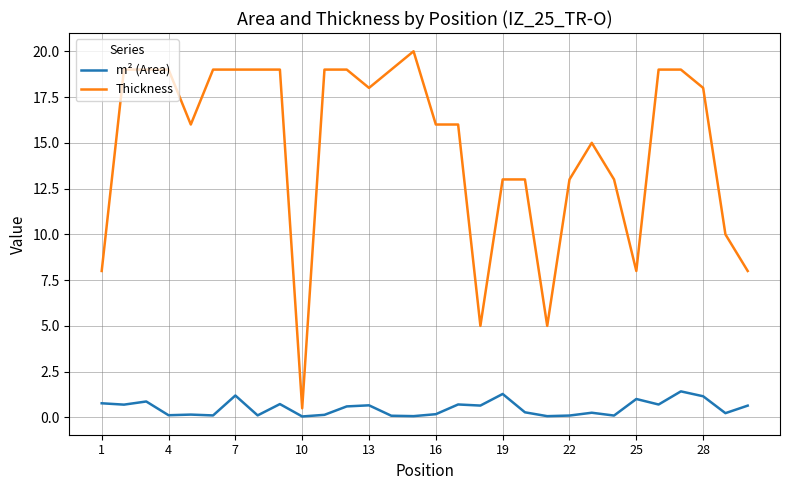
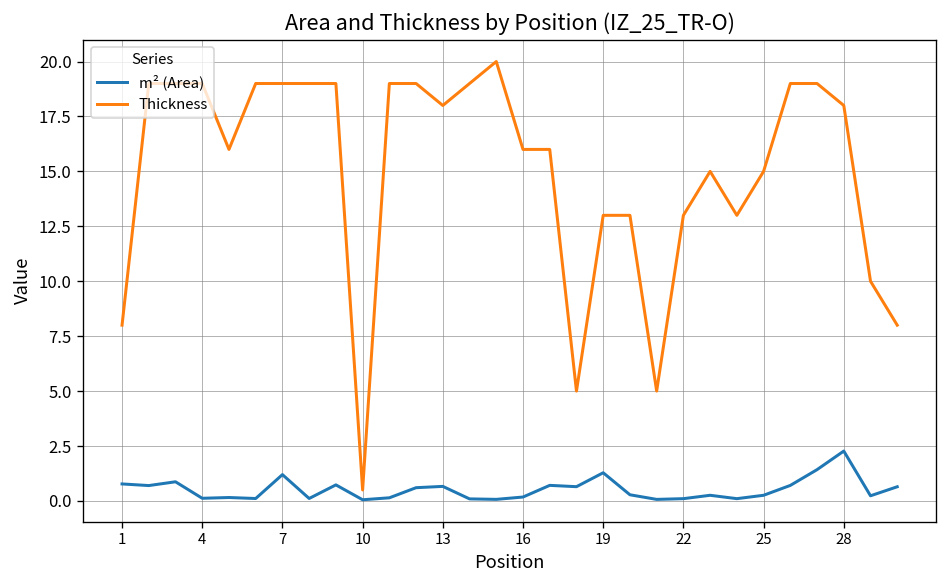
m² (Area), 25: 1.0 -> 0.3
Thickness, 25: 8 -> 15
m² (Area), 28: 1.2 -> 2.3
